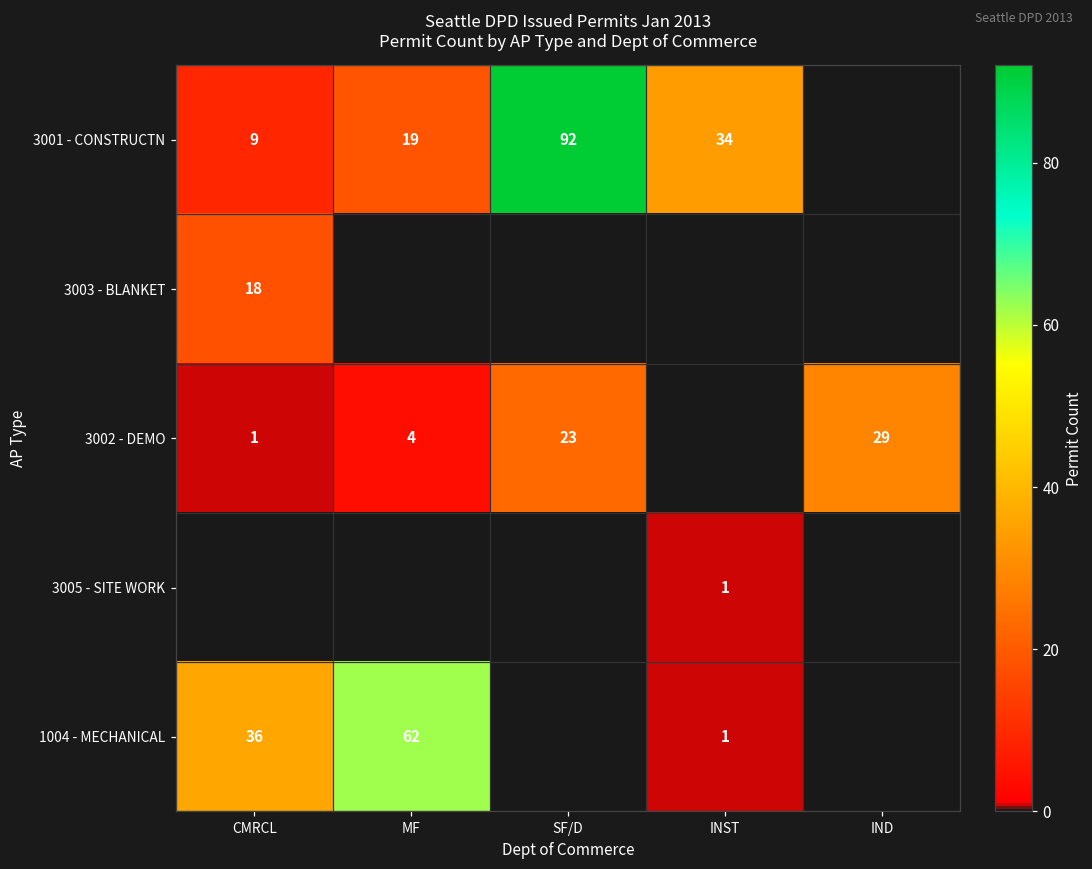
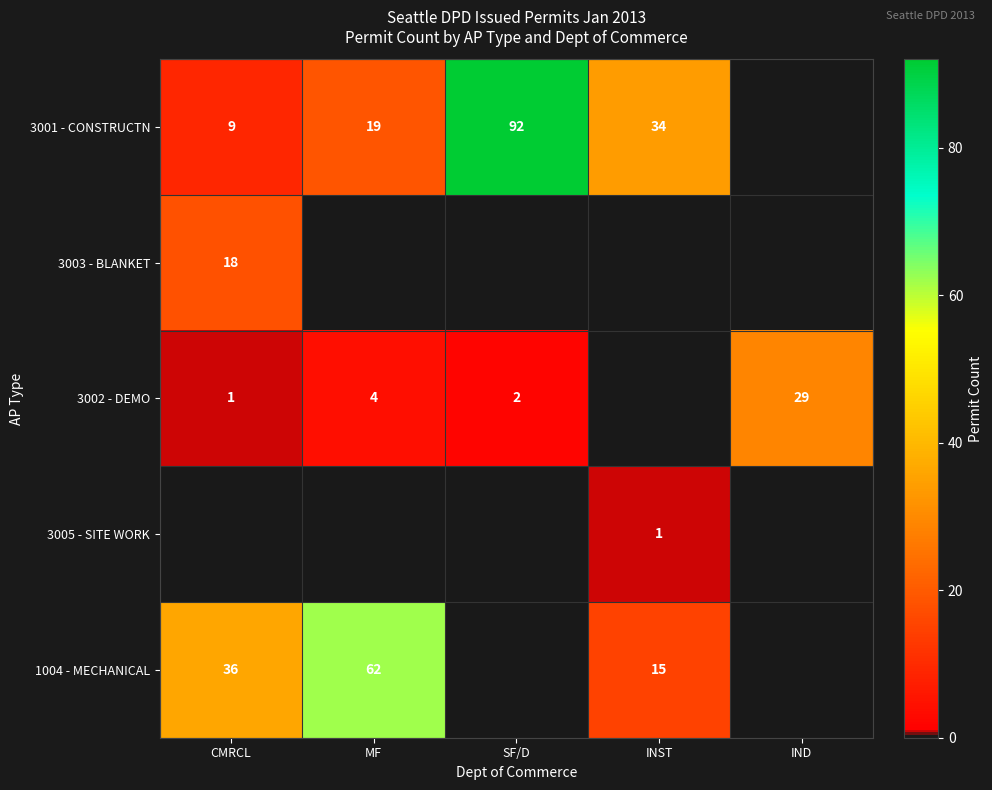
3002 - DEMO, SF/D: 23 -> 2
1004 - MECHANICAL, INST: 1 -> 15
